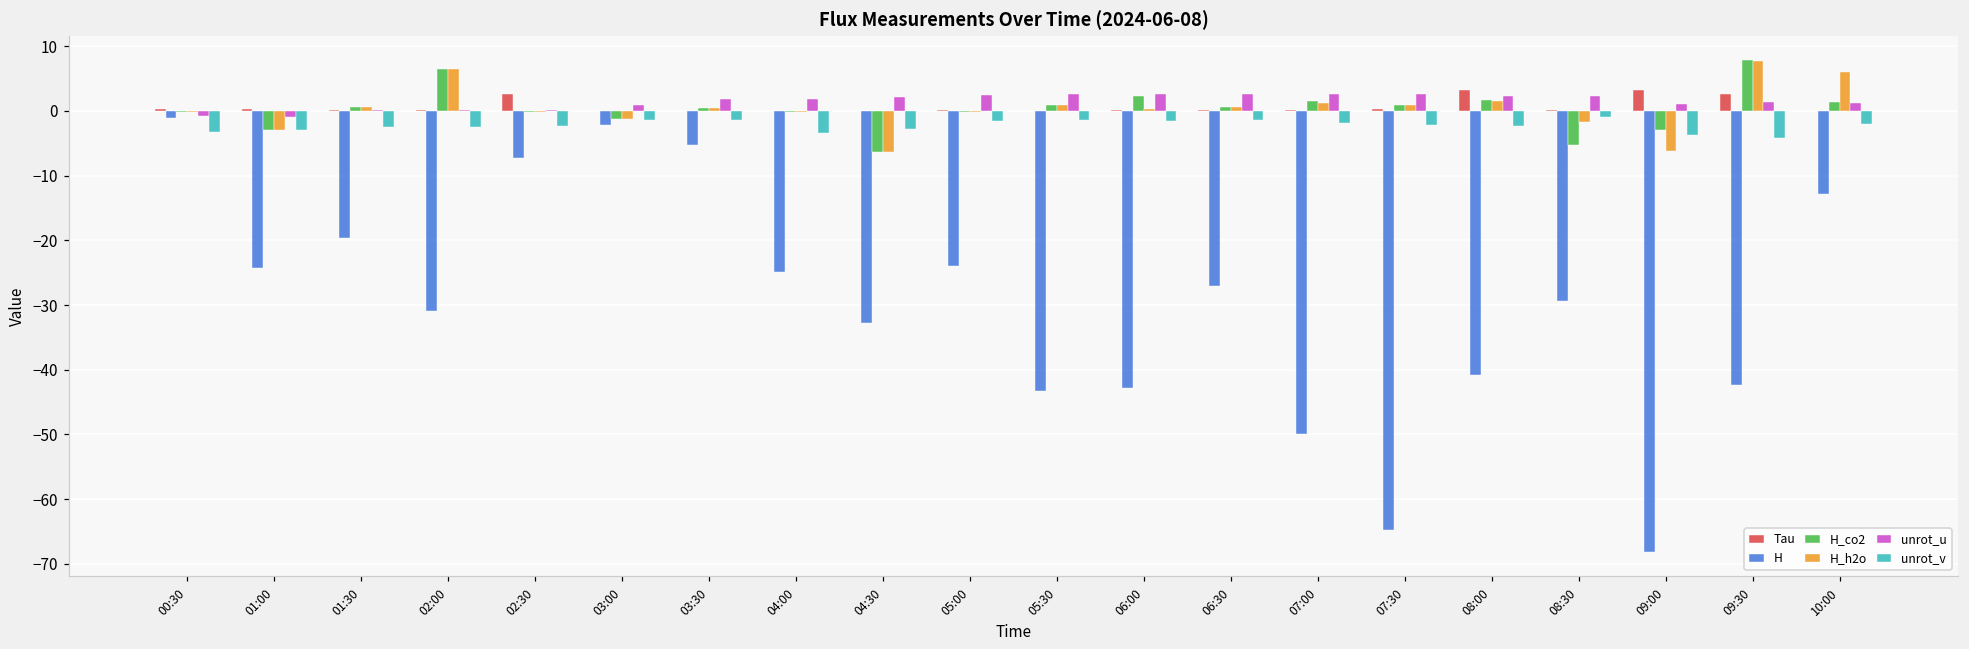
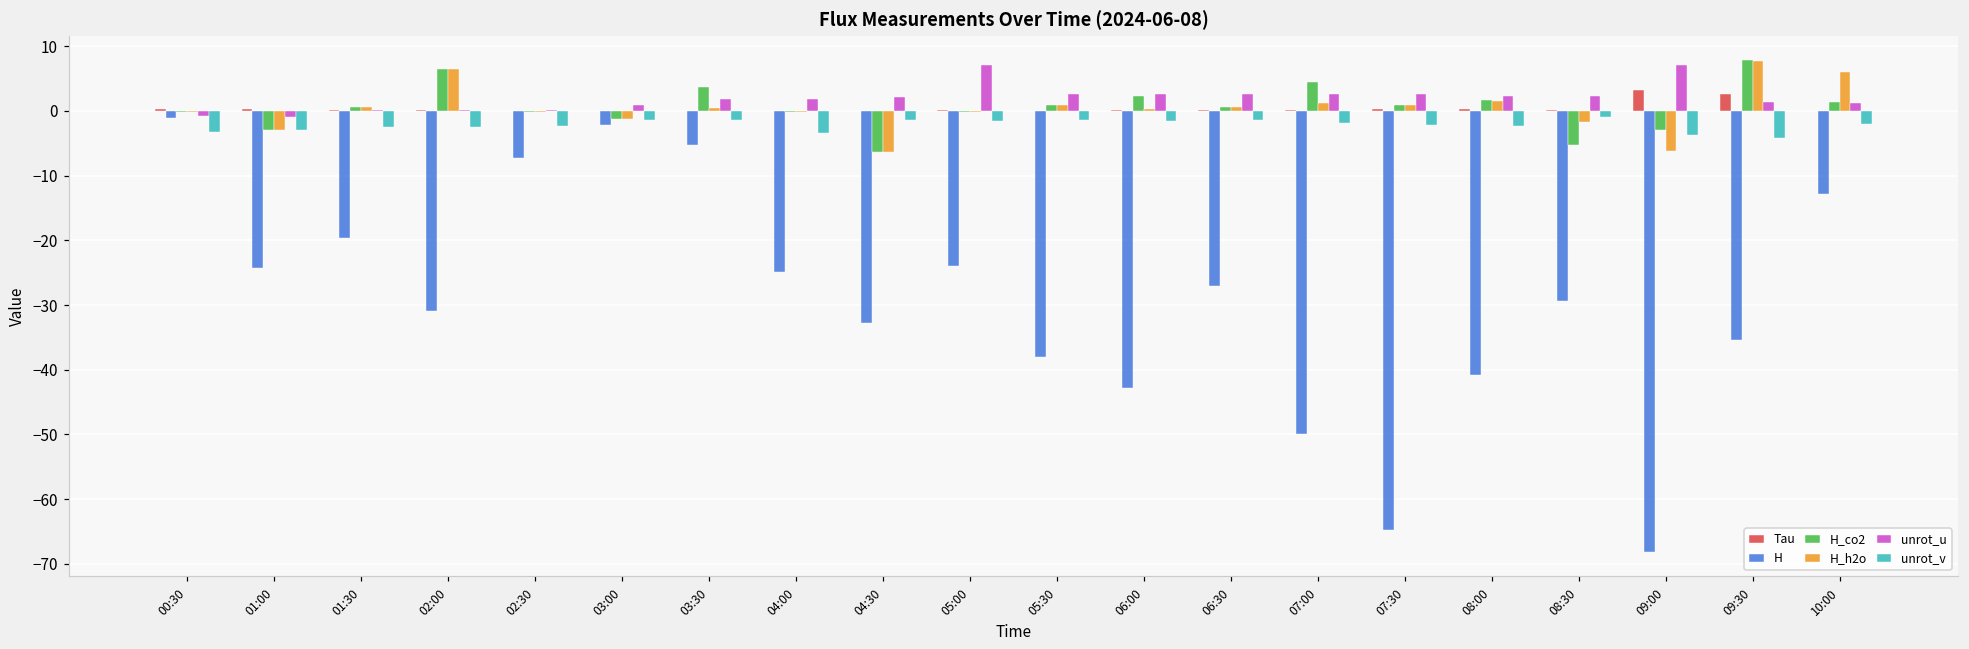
Tau, 02:30: 3 -> 0
H_co2, 03:30: 0 -> 4
unrot_v, 04:30: -3 -> -1
unrot_u, 05:00: 2 -> 7
H, 05:30: -43 -> -38
H_co2, 07:00: 1 -> 4
Tau, 08:00: 3 -> 0
unrot_u, 09:00: 1 -> 7
H, 09:30: -42 -> -35
